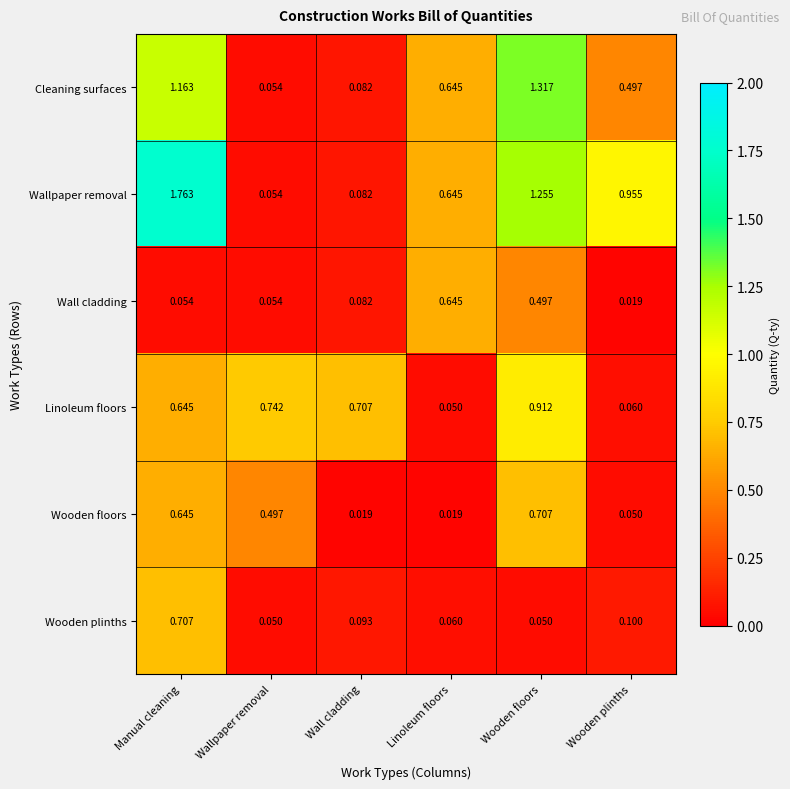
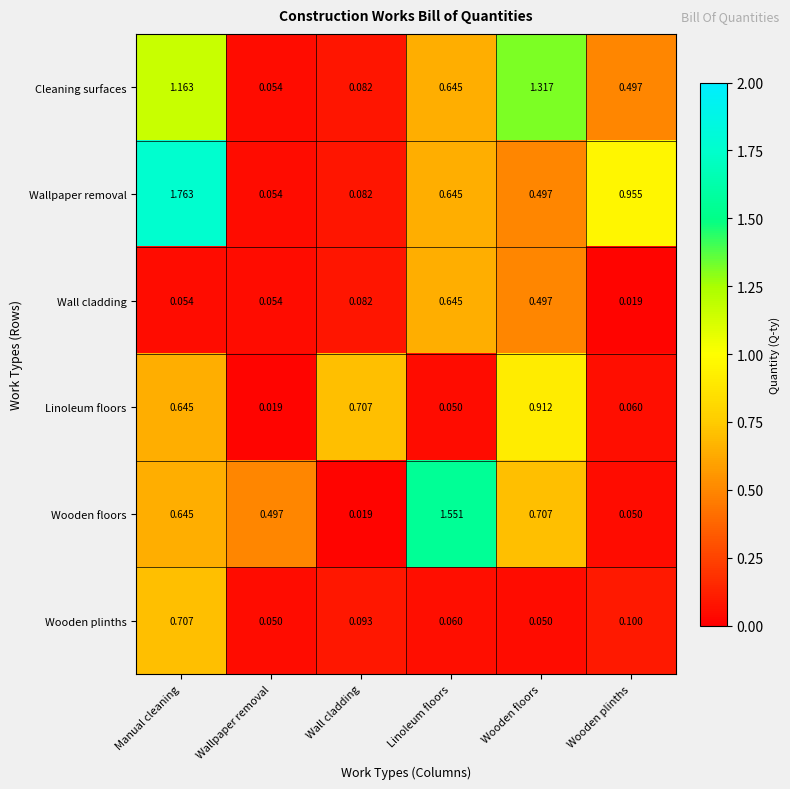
Wallpaper removal, Wooden floors: 1.255 -> 0.497
Linoleum floors, Wallpaper removal: 0.742 -> 0.019
Wooden floors, Linoleum floors: 0.019 -> 1.551
